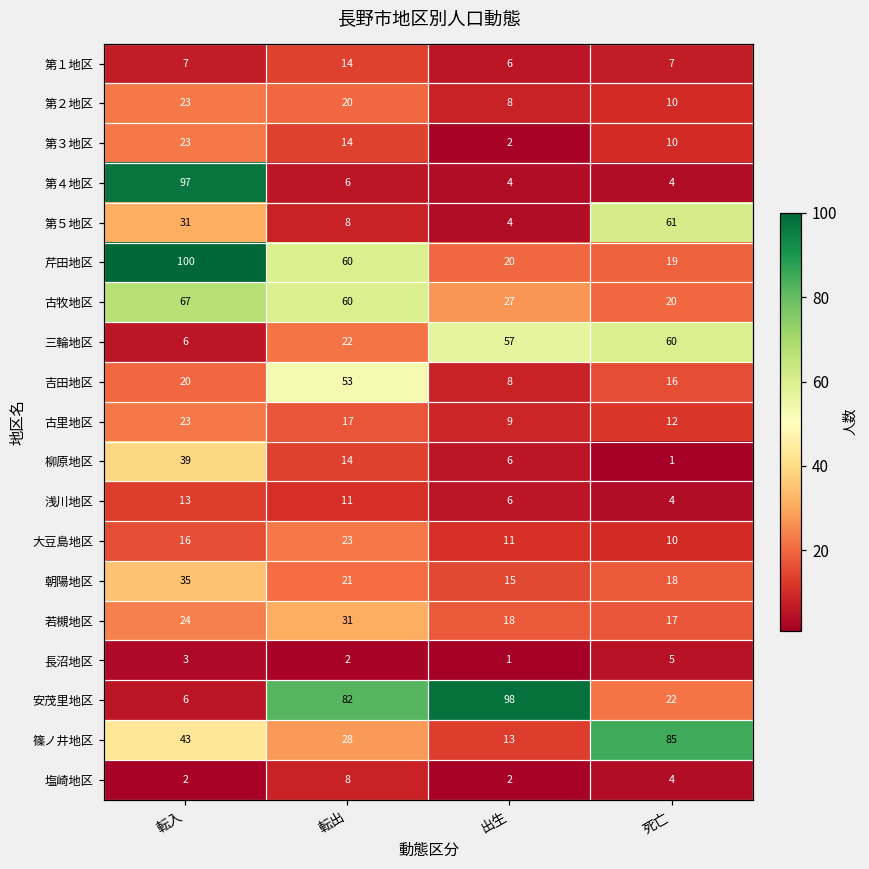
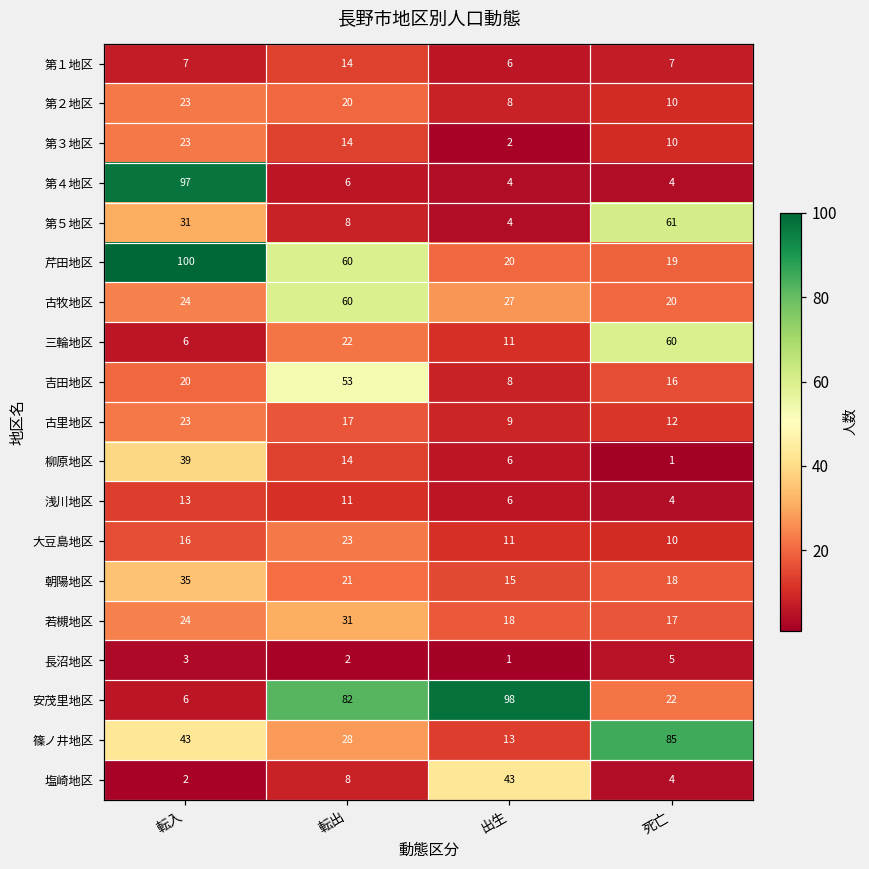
古牧地区, 転入: 67 -> 24
三輪地区, 出生: 57 -> 11
塩崎地区, 出生: 2 -> 43
